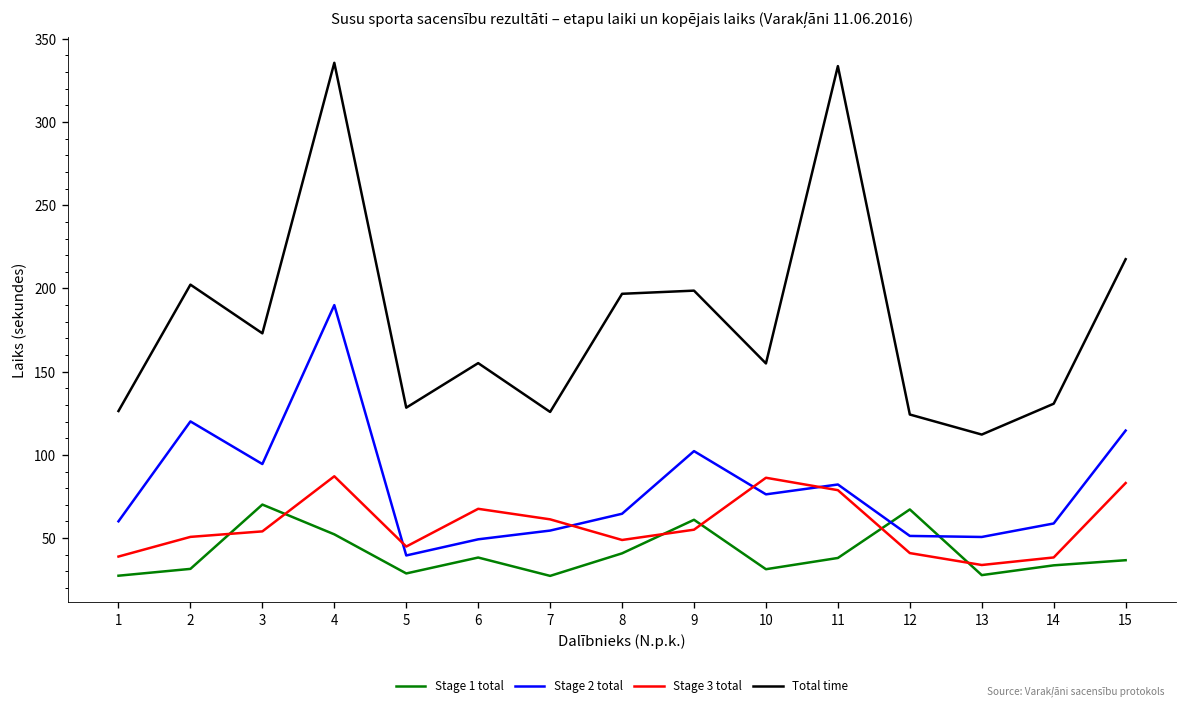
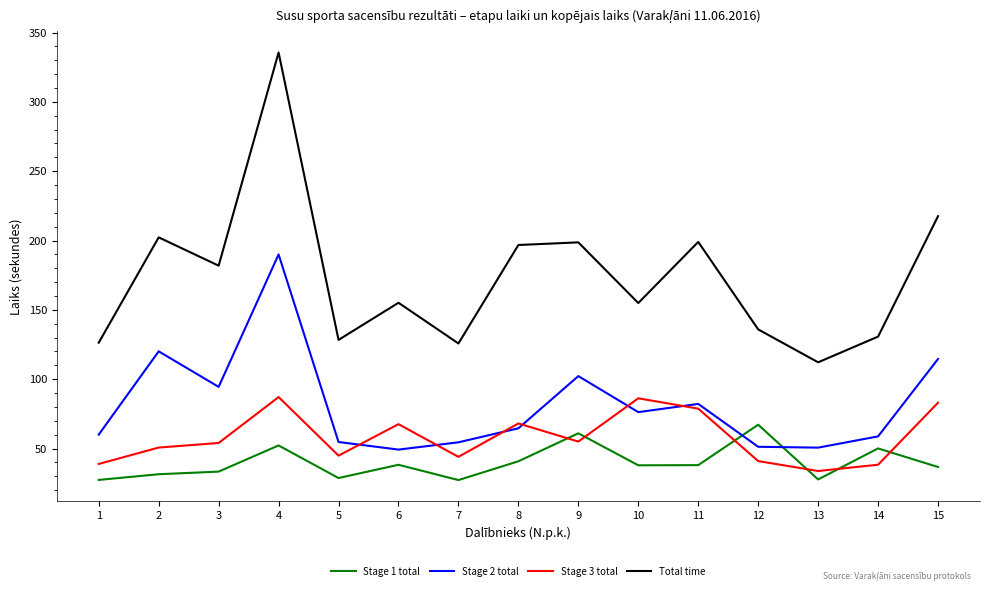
Stage 1 total, 3: 70 -> 33
Total time, 3: 173 -> 182
Stage 2 total, 5: 40 -> 55
Stage 3 total, 7: 61 -> 44
Stage 3 total, 8: 49 -> 68
Stage 1 total, 10: 31 -> 38
Total time, 11: 334 -> 199
Total time, 12: 124 -> 136
Stage 1 total, 14: 34 -> 50
